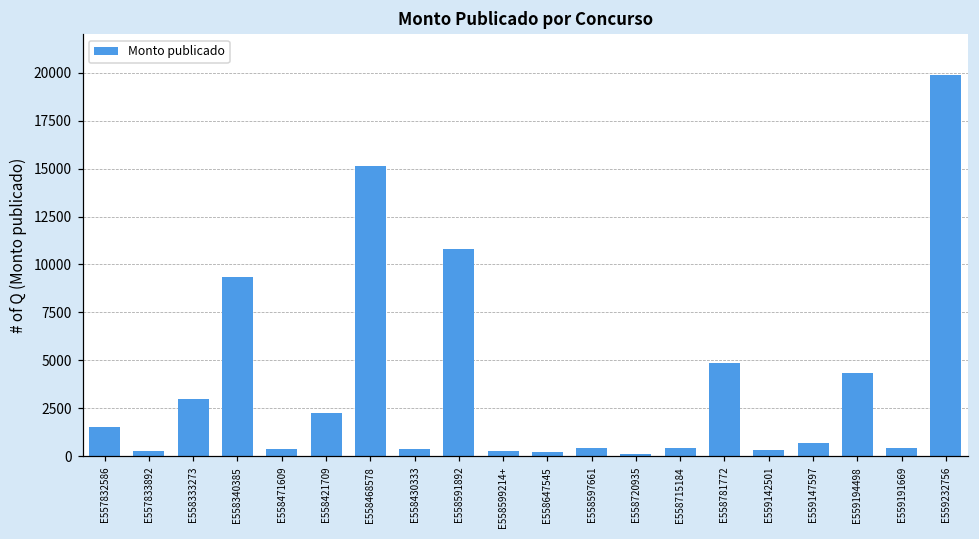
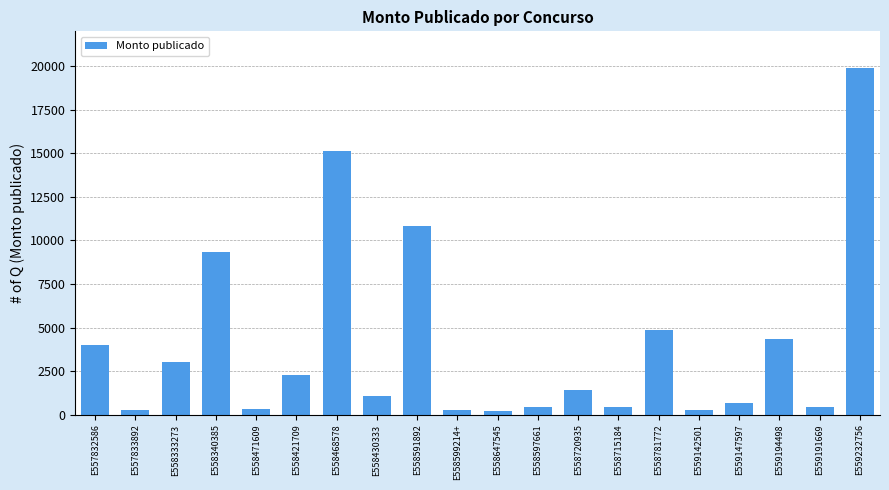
E557832586: 1500 -> 4000
E558430333: 400 -> 1100
E558720935: 100 -> 1400
